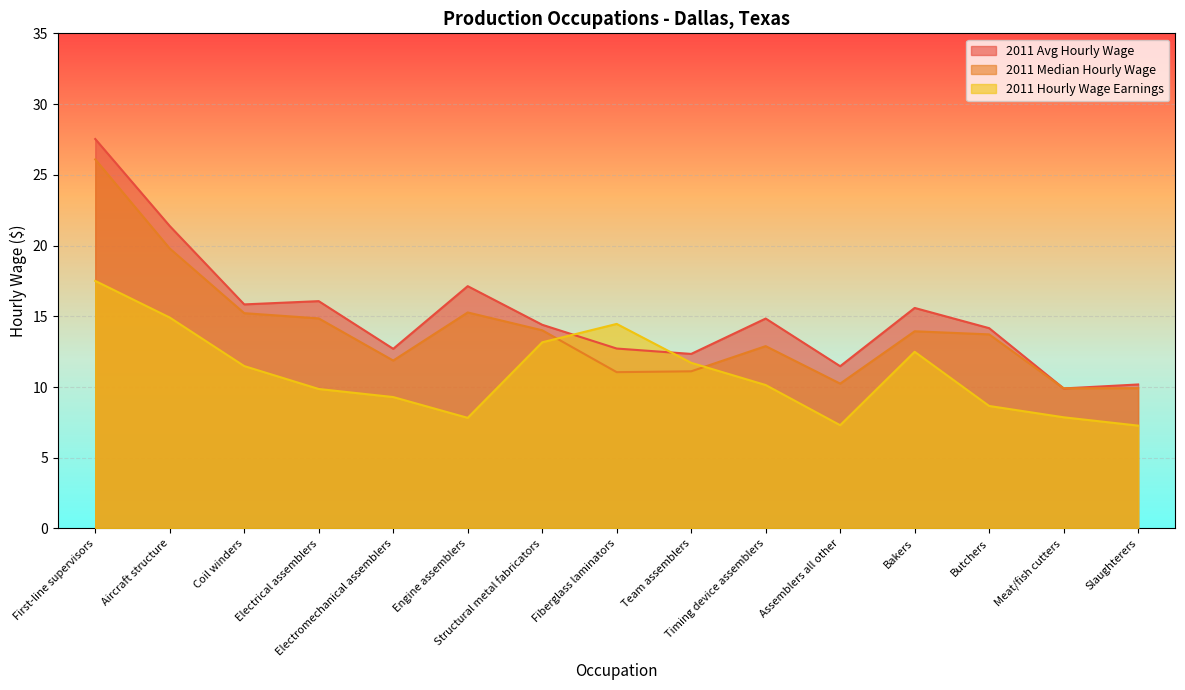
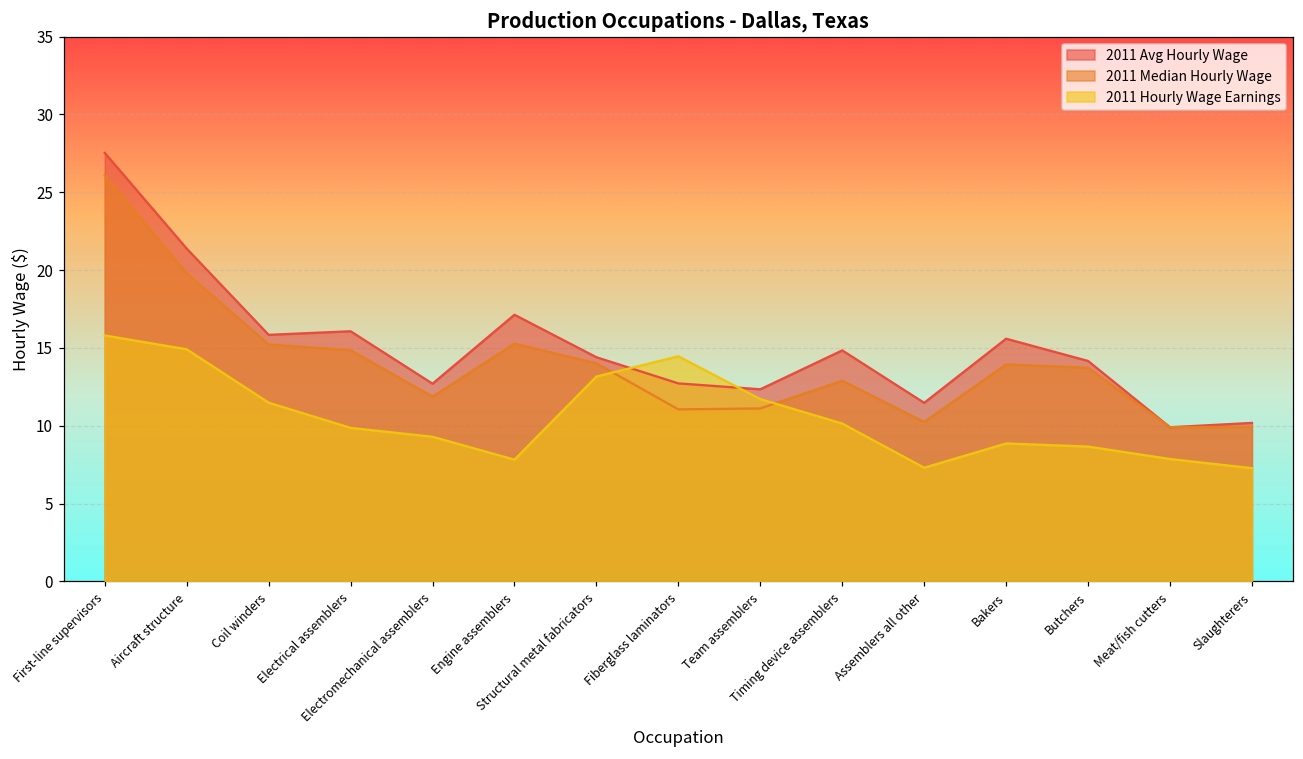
2011 Hourly Wage Earnings, First-line supervisors: 17.5 -> 15.8
2011 Hourly Wage Earnings, Bakers: 12.5 -> 8.9
